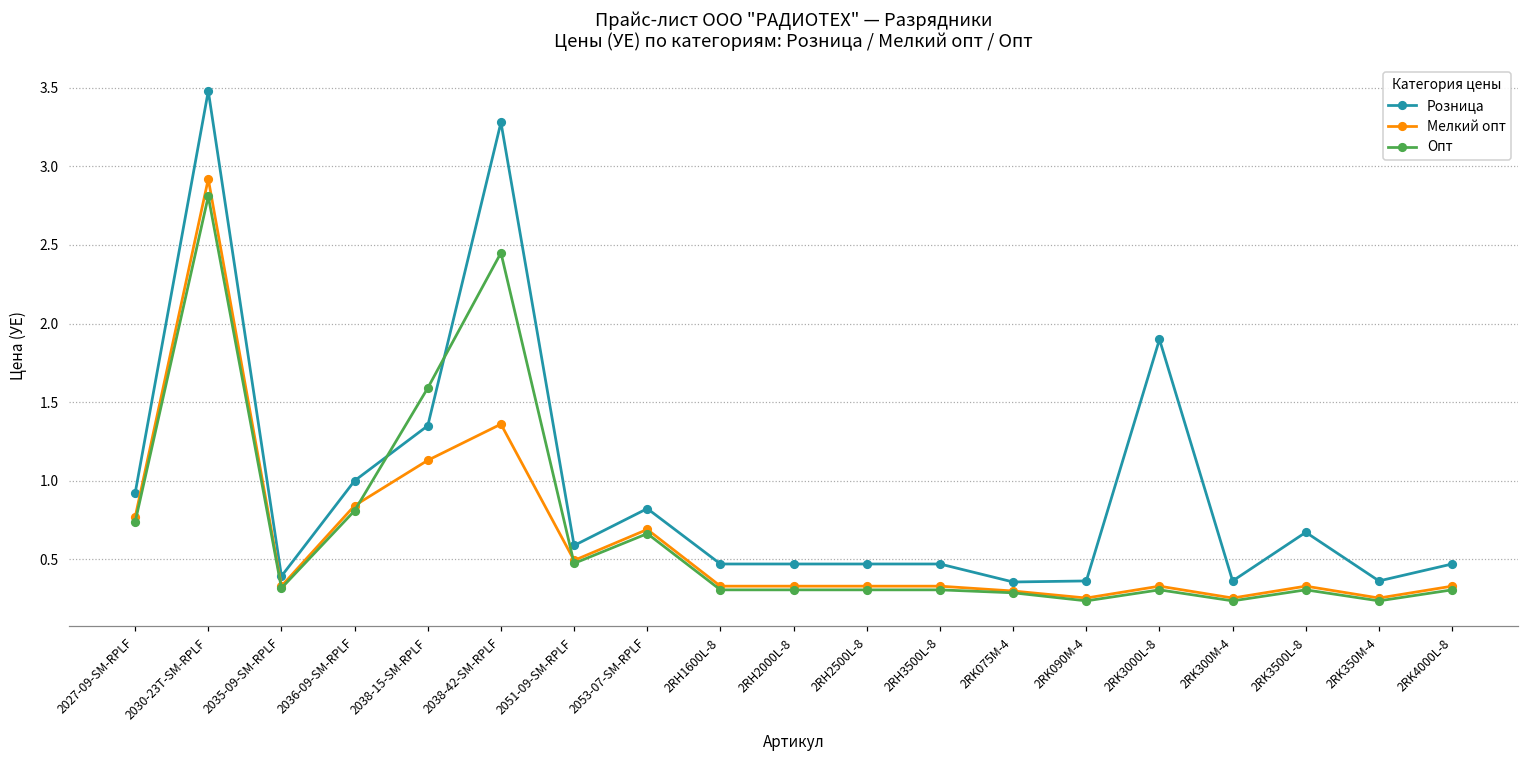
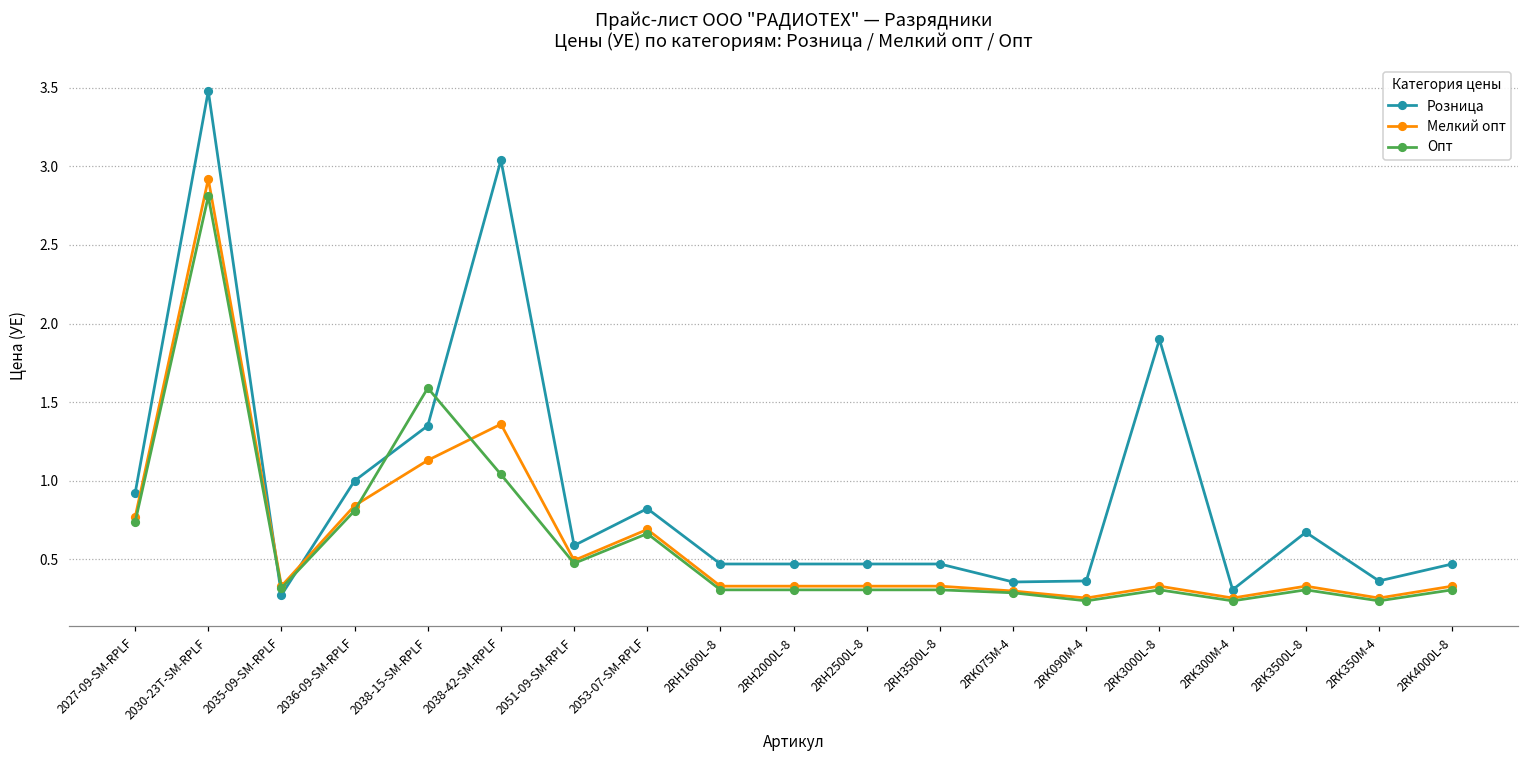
Розница, 2035-09-SM-RPLF: 0.39 -> 0.27
Розница, 2038-42-SM-RPLF: 3.28 -> 3.04
Опт, 2038-42-SM-RPLF: 2.45 -> 1.04
Розница, 2RK300M-4: 0.36 -> 0.31
